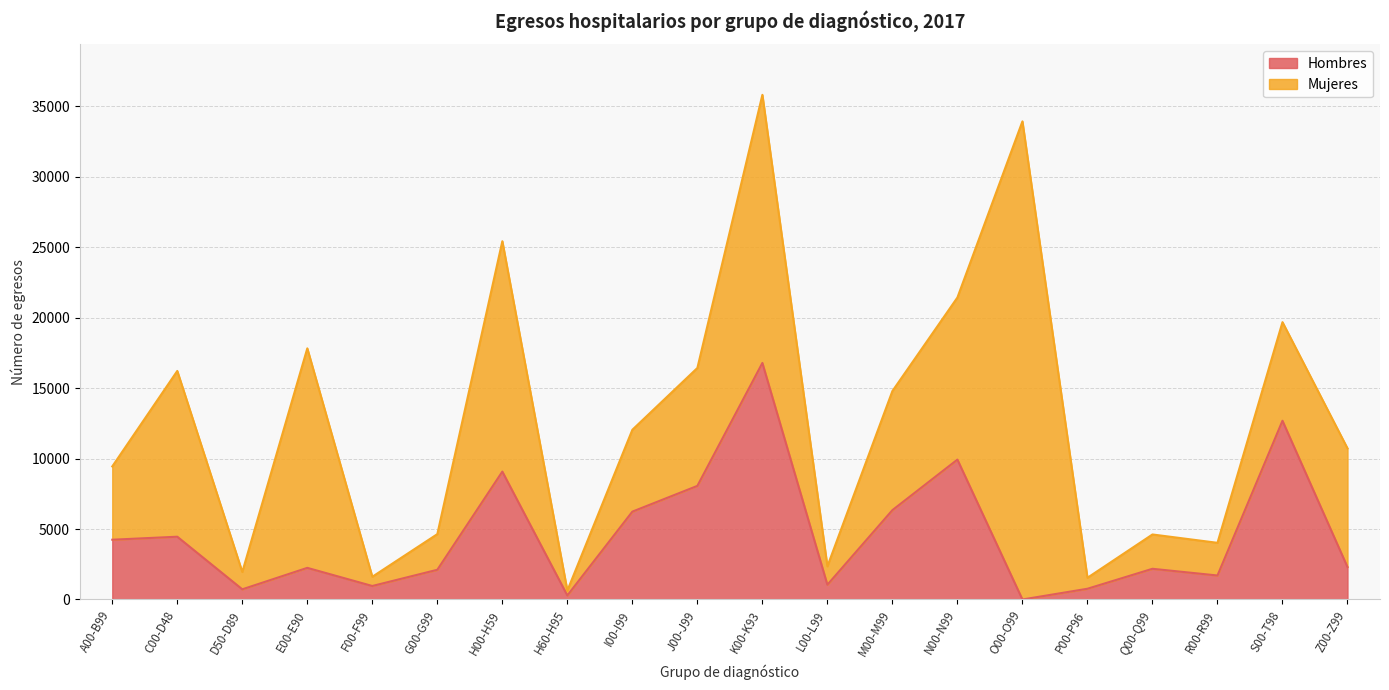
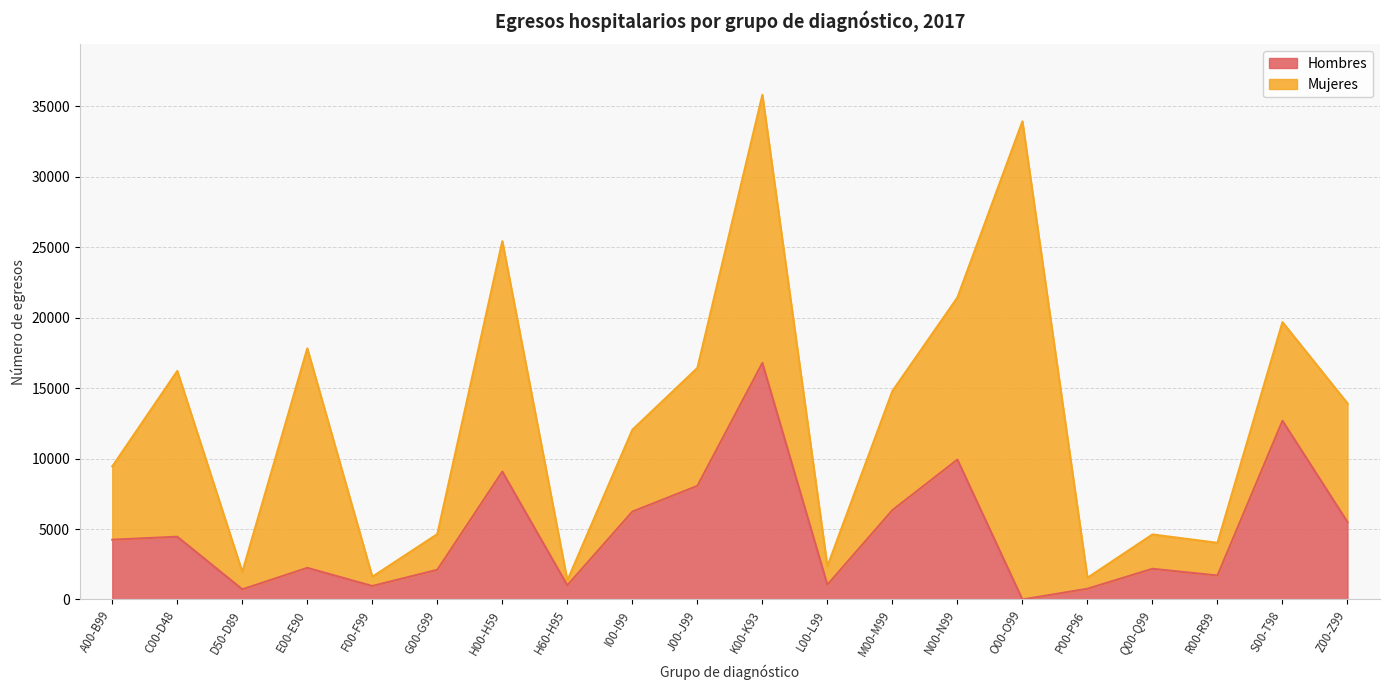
Hombres, H60-H95: 300 -> 1000
Hombres, Z00-Z99: 2300 -> 5500
